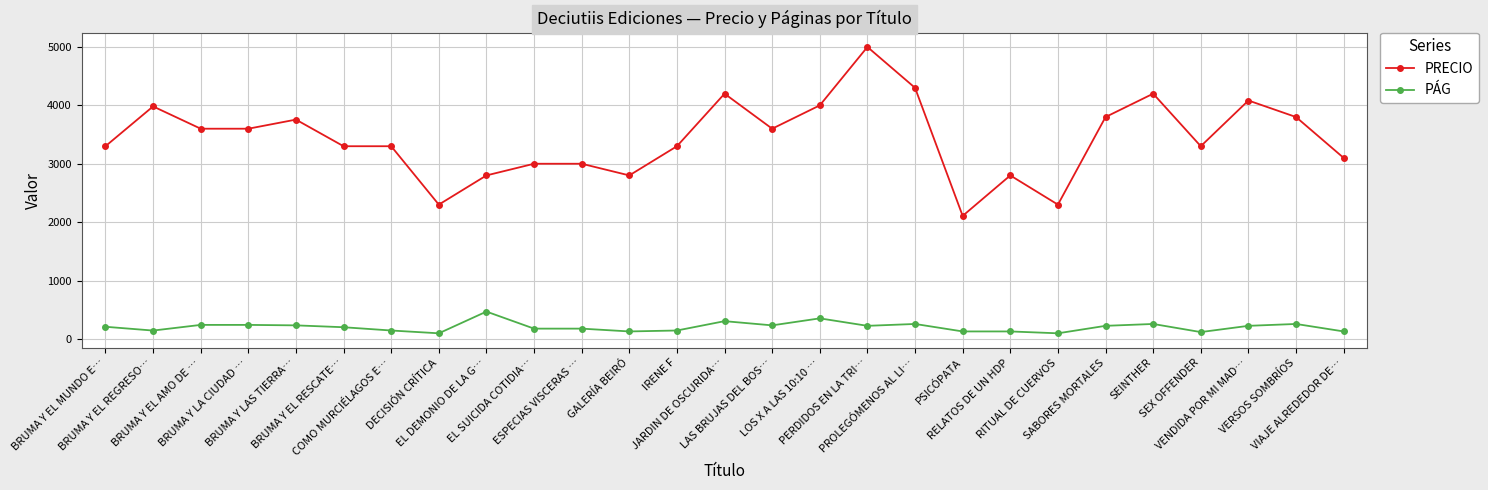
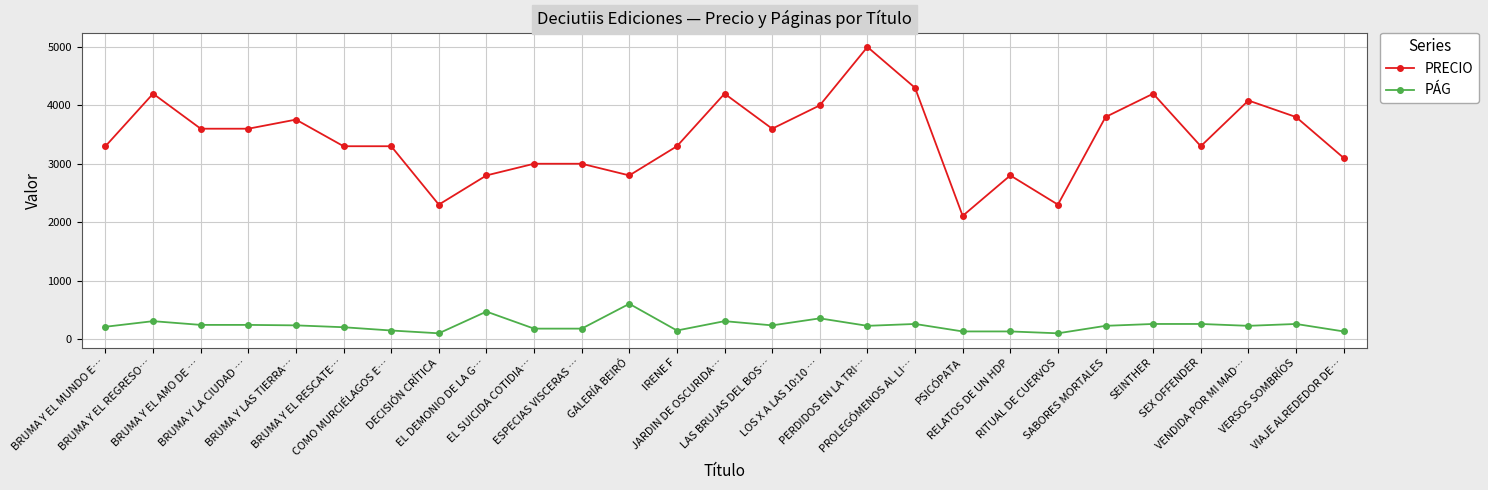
PRECIO, BRUMA Y EL REGRESO…: 4000 -> 4200
PÁG, BRUMA Y EL REGRESO…: 100 -> 300
PÁG, GALERÍA BEIRÓ: 100 -> 600
PÁG, SEX OFFENDER: 100 -> 300
